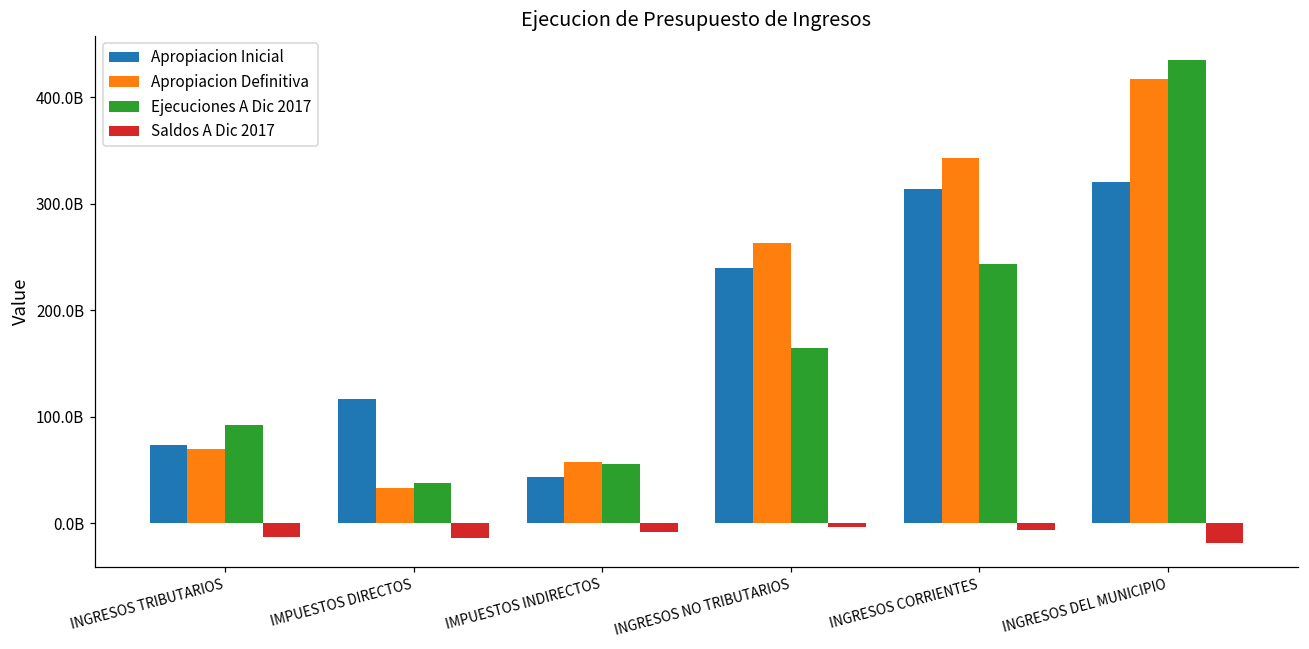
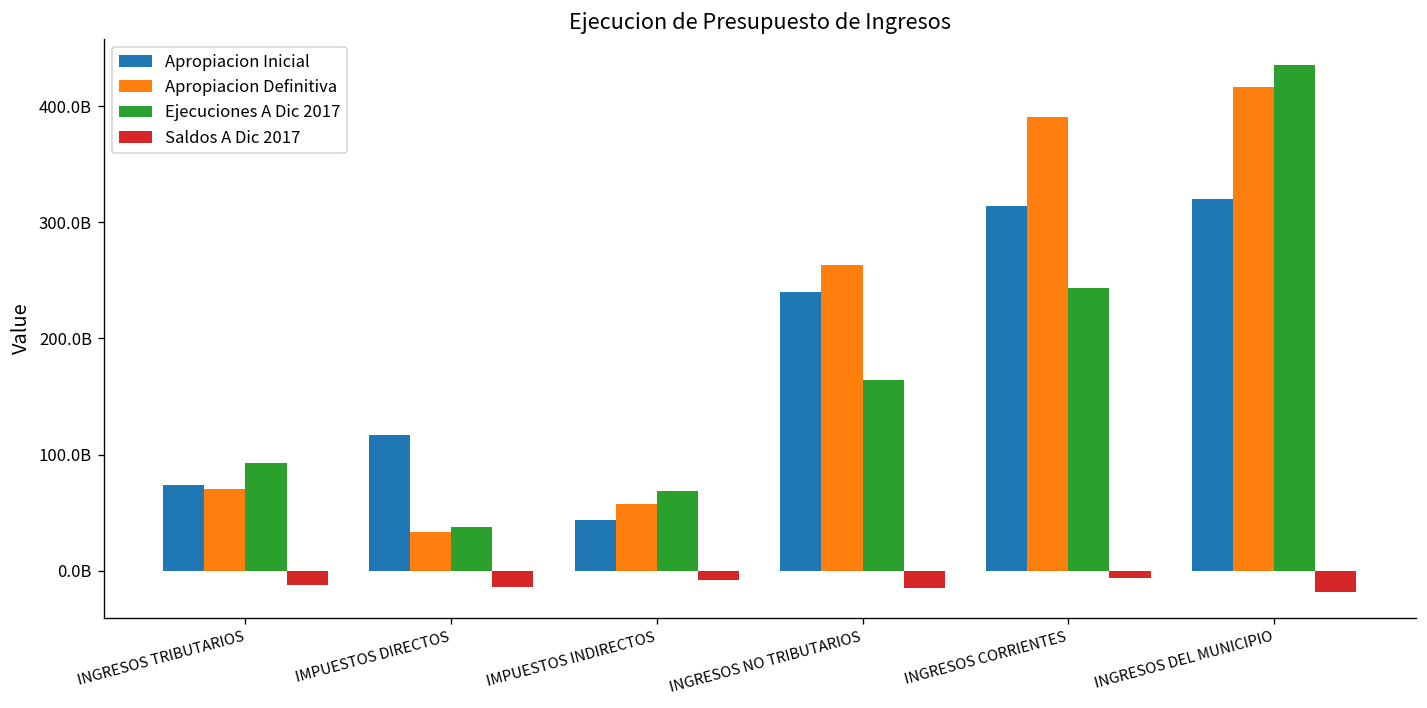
Ejecuciones A Dic 2017, IMPUESTOS INDIRECTOS: 60000000000 -> 70000000000
Saldos A Dic 2017, INGRESOS NO TRIBUTARIOS: 0 -> -10000000000
Apropiacion Definitiva, INGRESOS CORRIENTES: 340000000000 -> 390000000000
